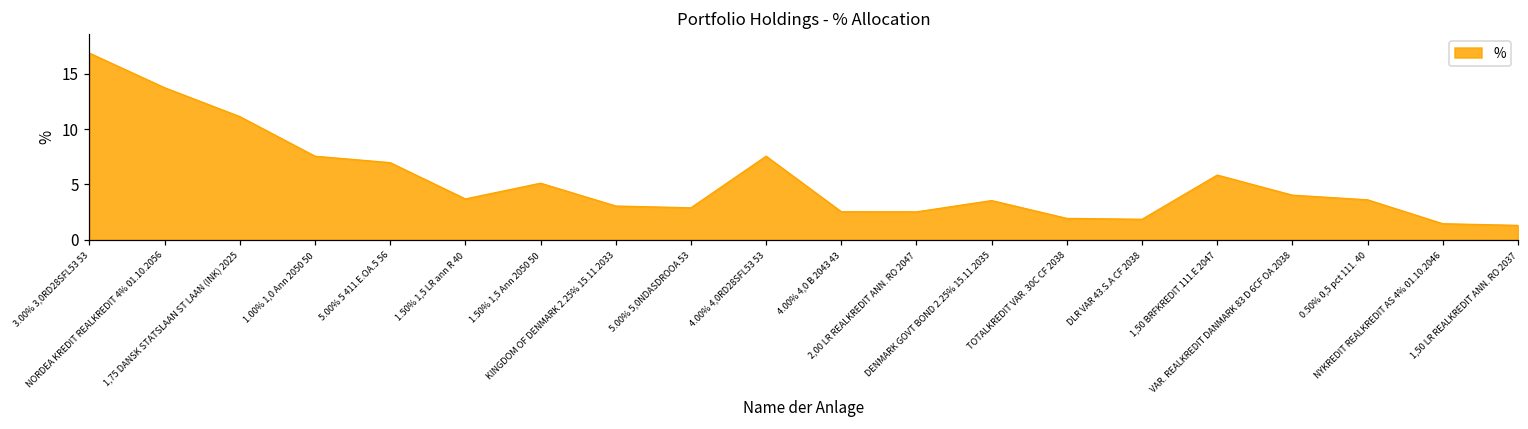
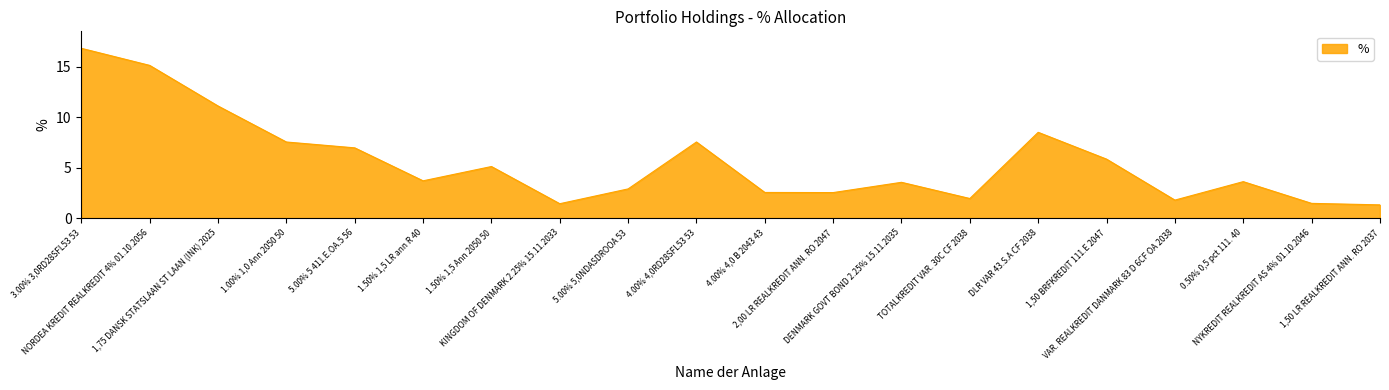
NORDEA KREDIT REALKREDIT 4% 01.10.2056: 13.7 -> 15.2
KINGDOM OF DENMARK 2.25% 15.11.2033: 3.1 -> 1.4
DLR VAR 43.S.A CF 2038: 1.9 -> 8.5
VAR. REALKREDIT DANMARK 83 D 6CF OA 2038: 4.0 -> 1.8
